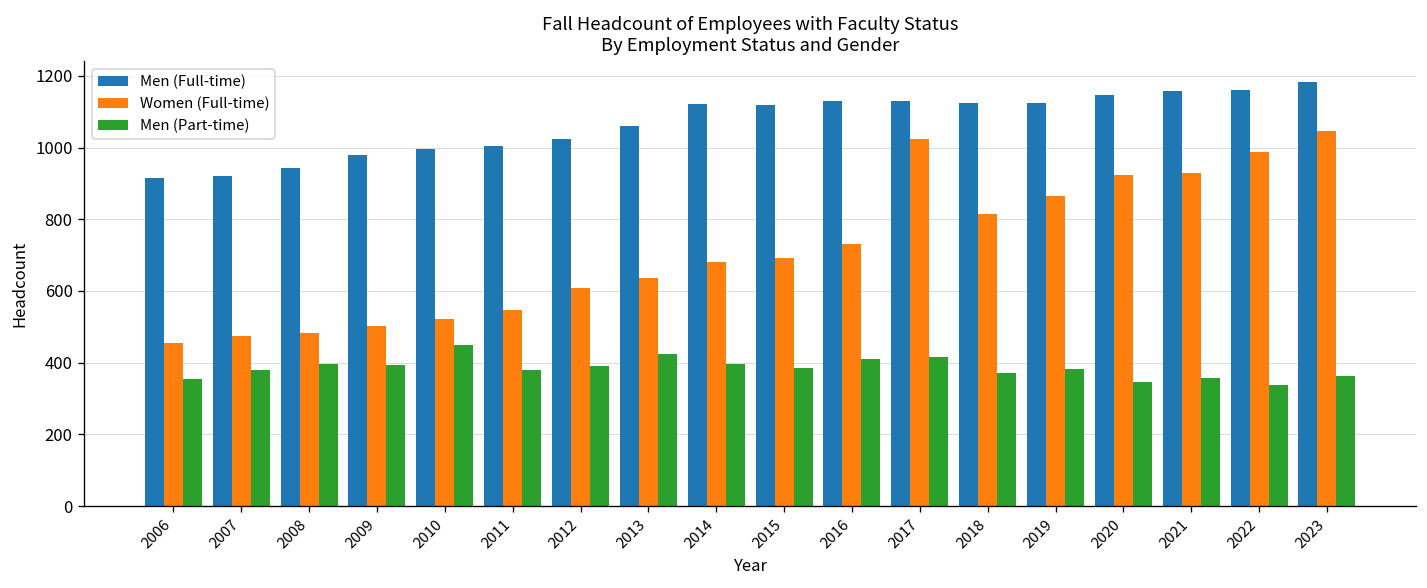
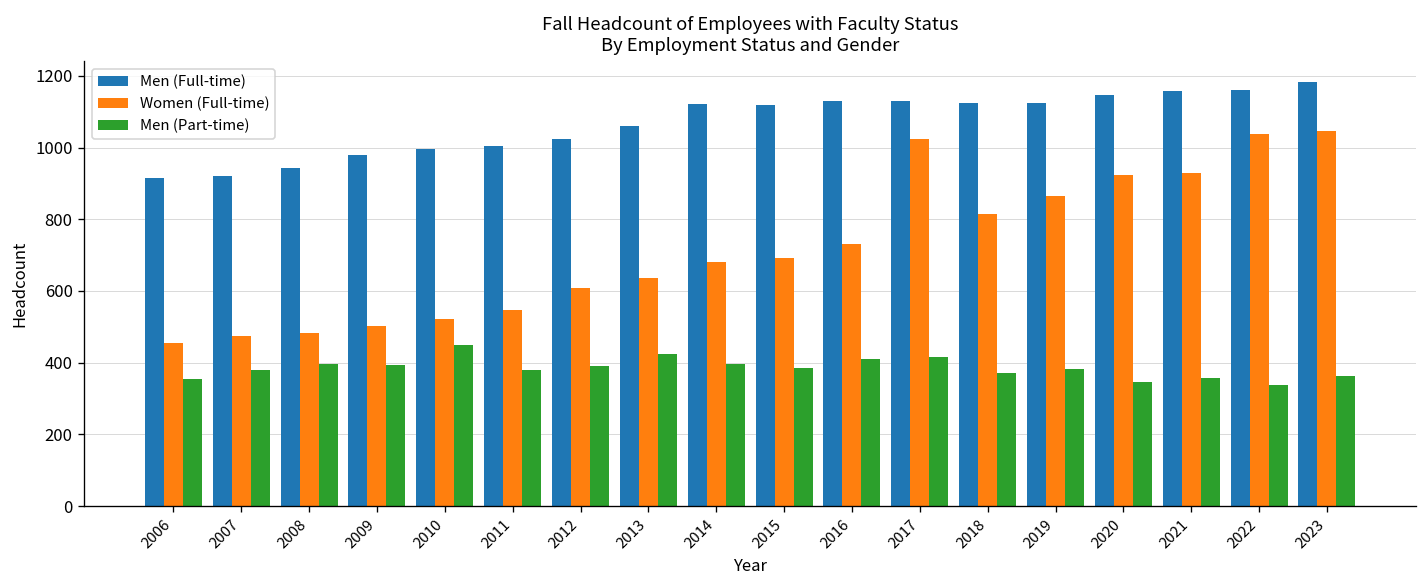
Women (Full-time), 2022: 990 -> 1040
